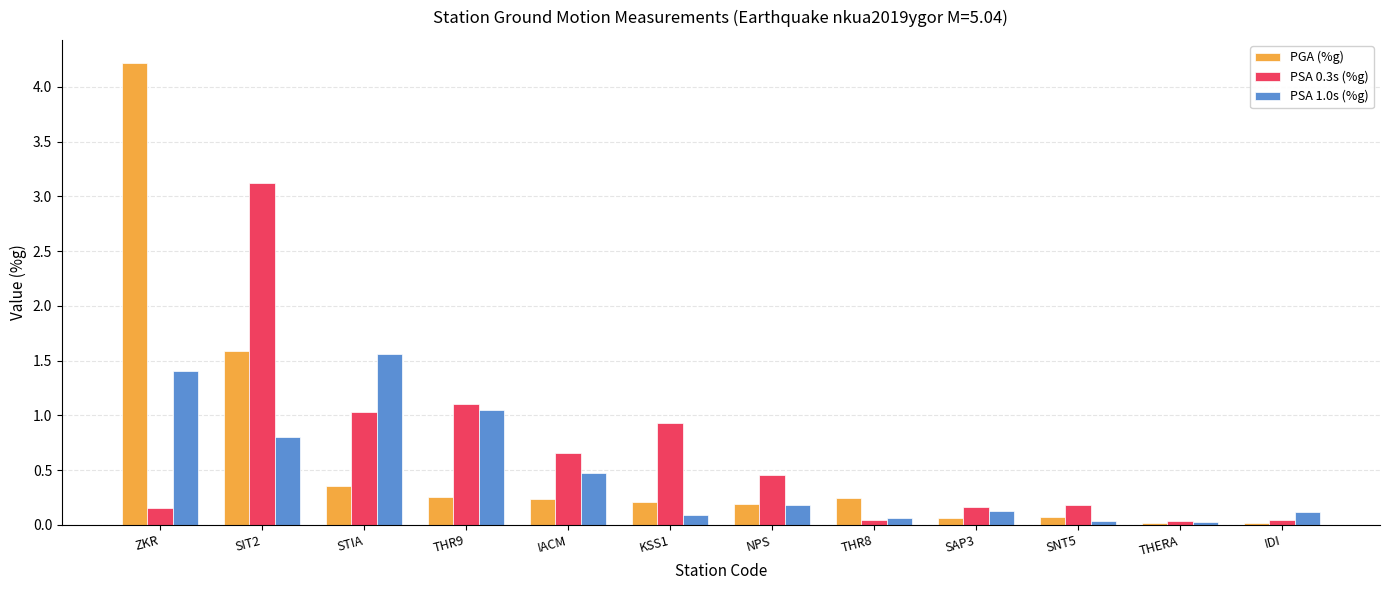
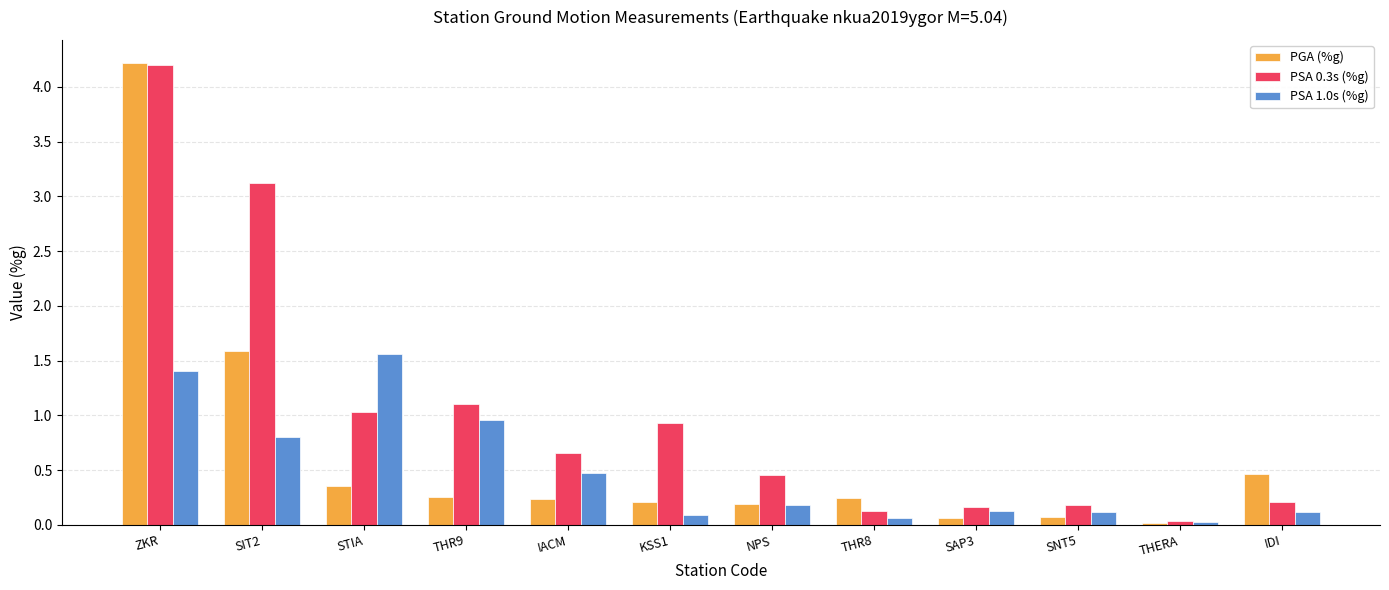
PSA 0.3s (%g), ZKR: 0.15 -> 4.20
PSA 1.0s (%g), THR9: 1.05 -> 0.96
PSA 0.3s (%g), THR8: 0.05 -> 0.13
PSA 1.0s (%g), SNT5: 0.04 -> 0.12
PGA (%g), IDI: 0.02 -> 0.47
PSA 0.3s (%g), IDI: 0.04 -> 0.21
